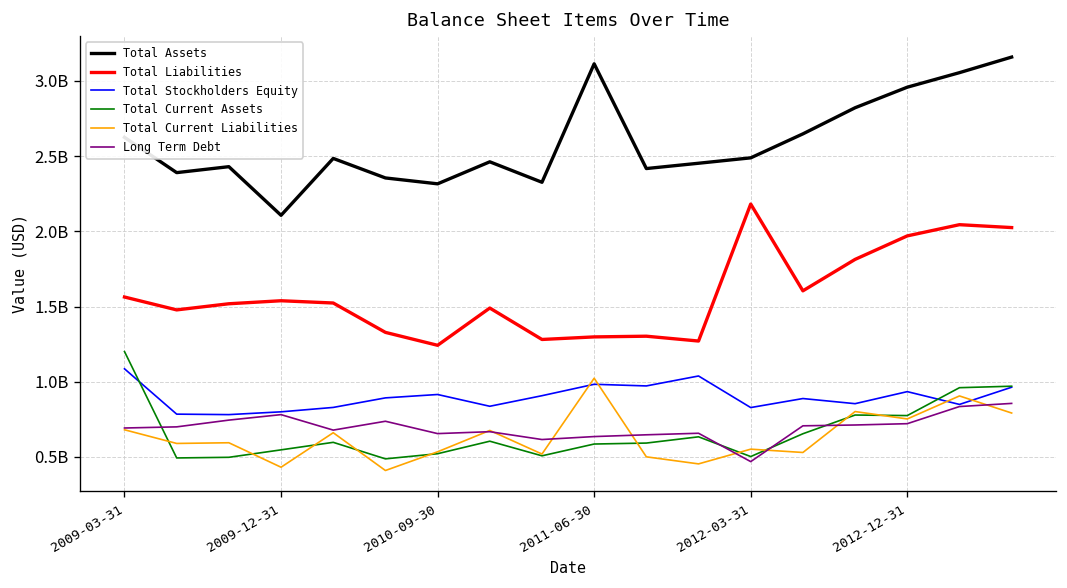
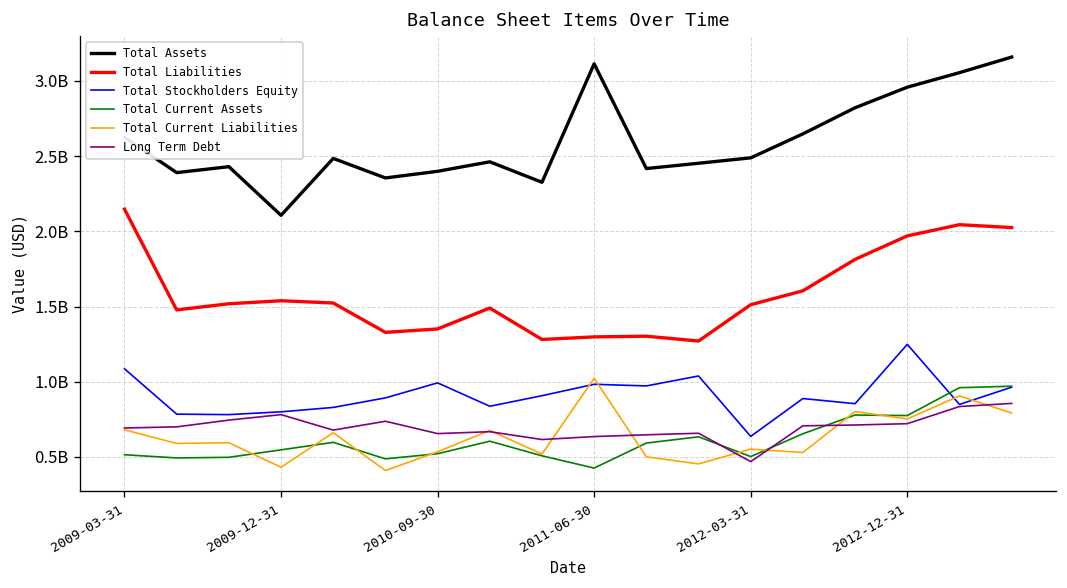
Total Liabilities, 2009-03-31: 1560000000 -> 2150000000
Total Current Assets, 2009-03-31: 1200000000 -> 510000000
Total Assets, 2010-09-30: 2320000000 -> 2400000000
Total Liabilities, 2010-09-30: 1240000000 -> 1350000000
Total Stockholders Equity, 2010-09-30: 910000000 -> 990000000
Total Current Assets, 2011-06-30: 590000000 -> 430000000
Total Liabilities, 2012-03-31: 2180000000 -> 1510000000
Total Stockholders Equity, 2012-03-31: 830000000 -> 640000000
Total Stockholders Equity, 2012-12-31: 930000000 -> 1250000000
